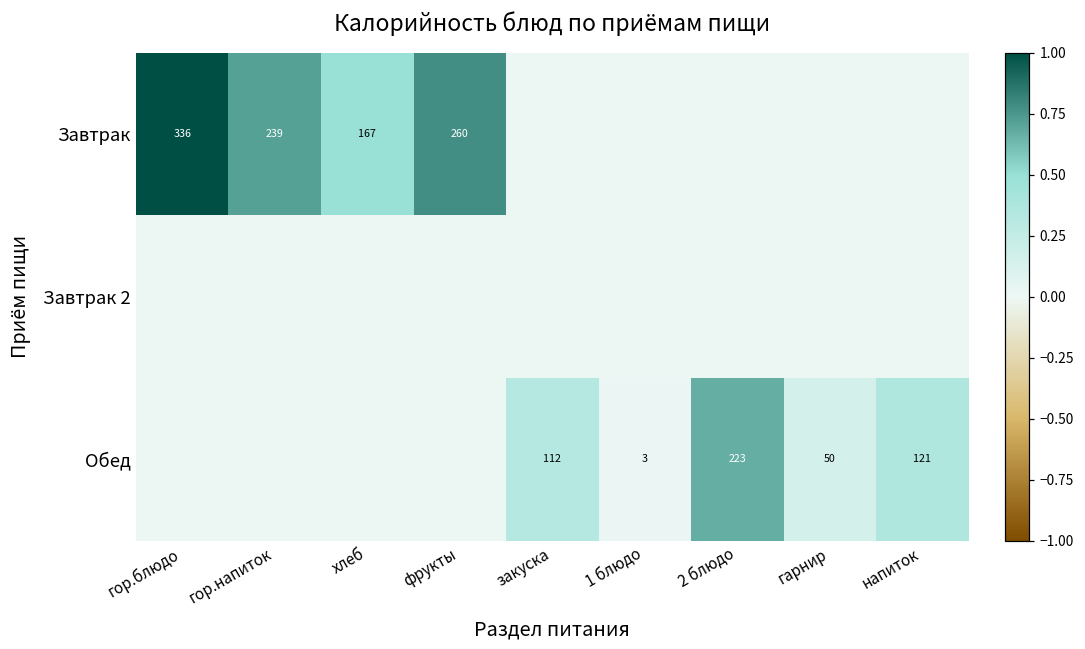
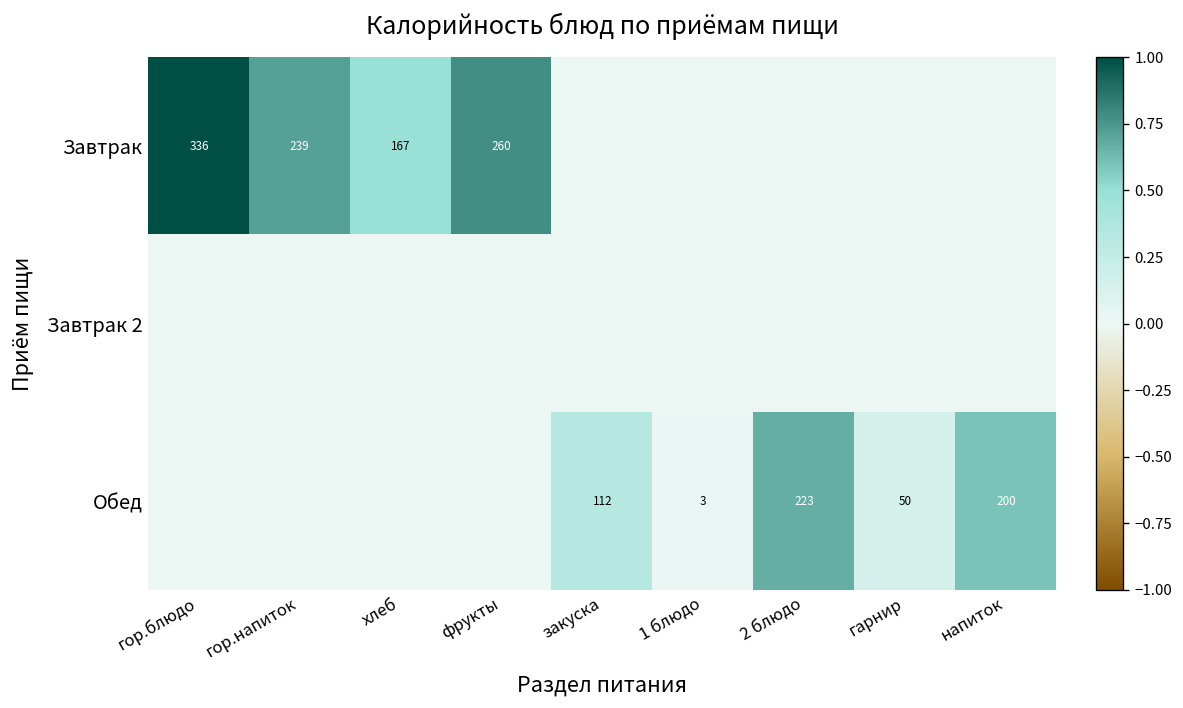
Обед, напиток: 121 -> 200
